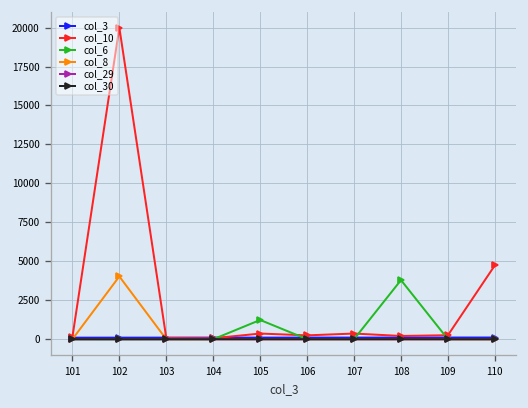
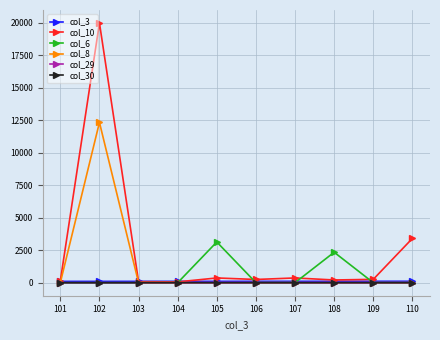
col_8, 102: 4000 -> 12300
col_6, 105: 1200 -> 3100
col_6, 108: 3800 -> 2300
col_10, 110: 4700 -> 3400
